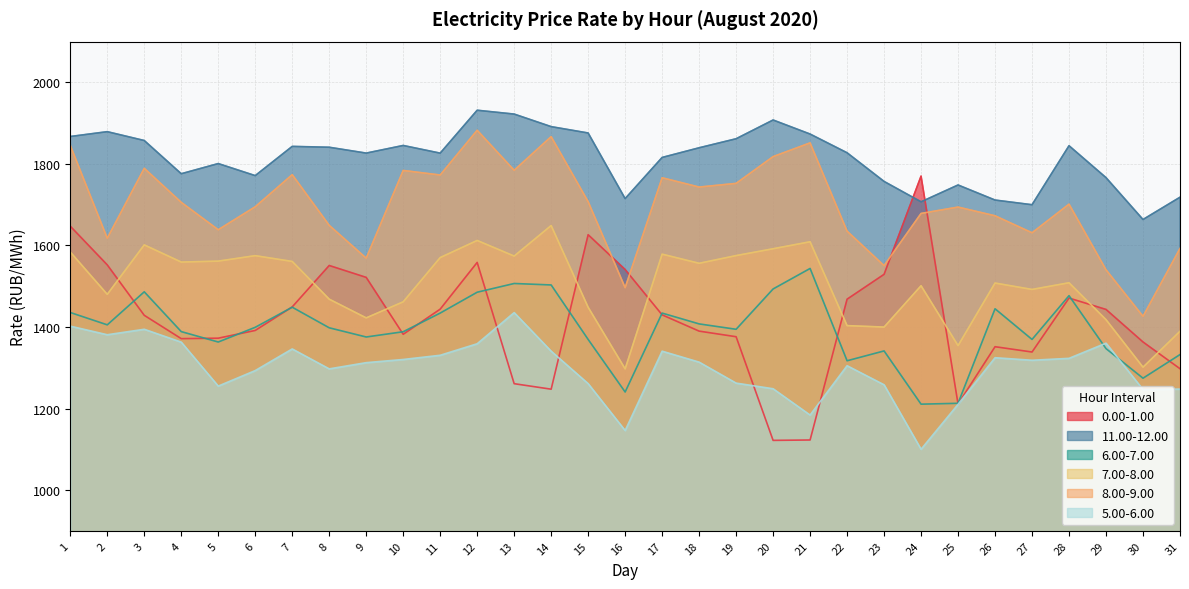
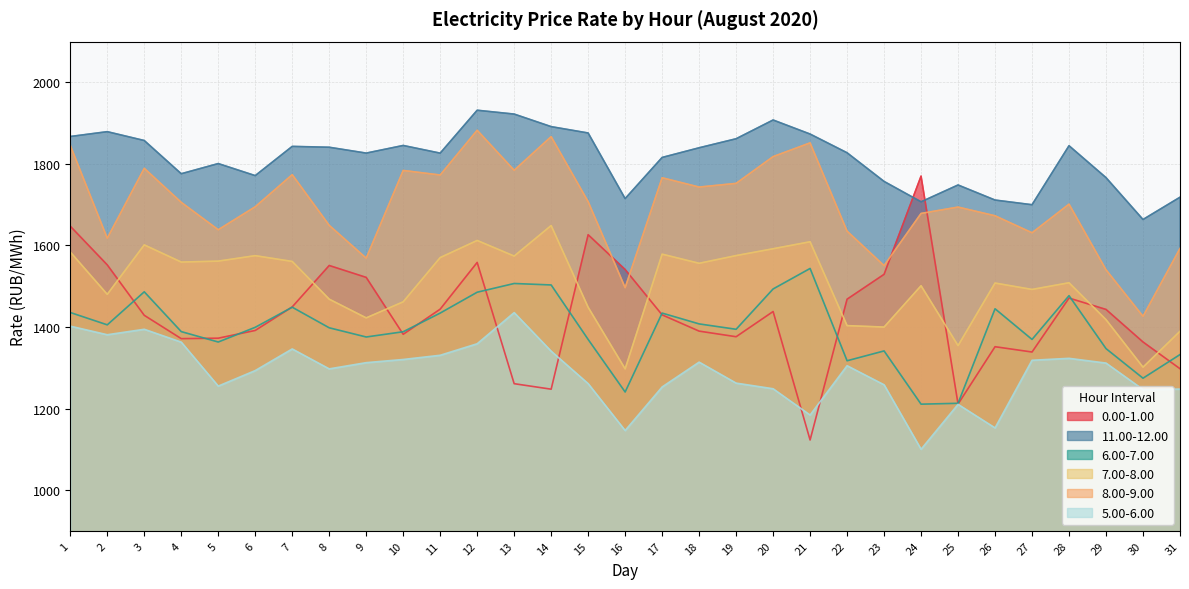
5.00-6.00, 17: 1340 -> 1250
0.00-1.00, 20: 1120 -> 1440
5.00-6.00, 26: 1320 -> 1150
5.00-6.00, 29: 1360 -> 1310
